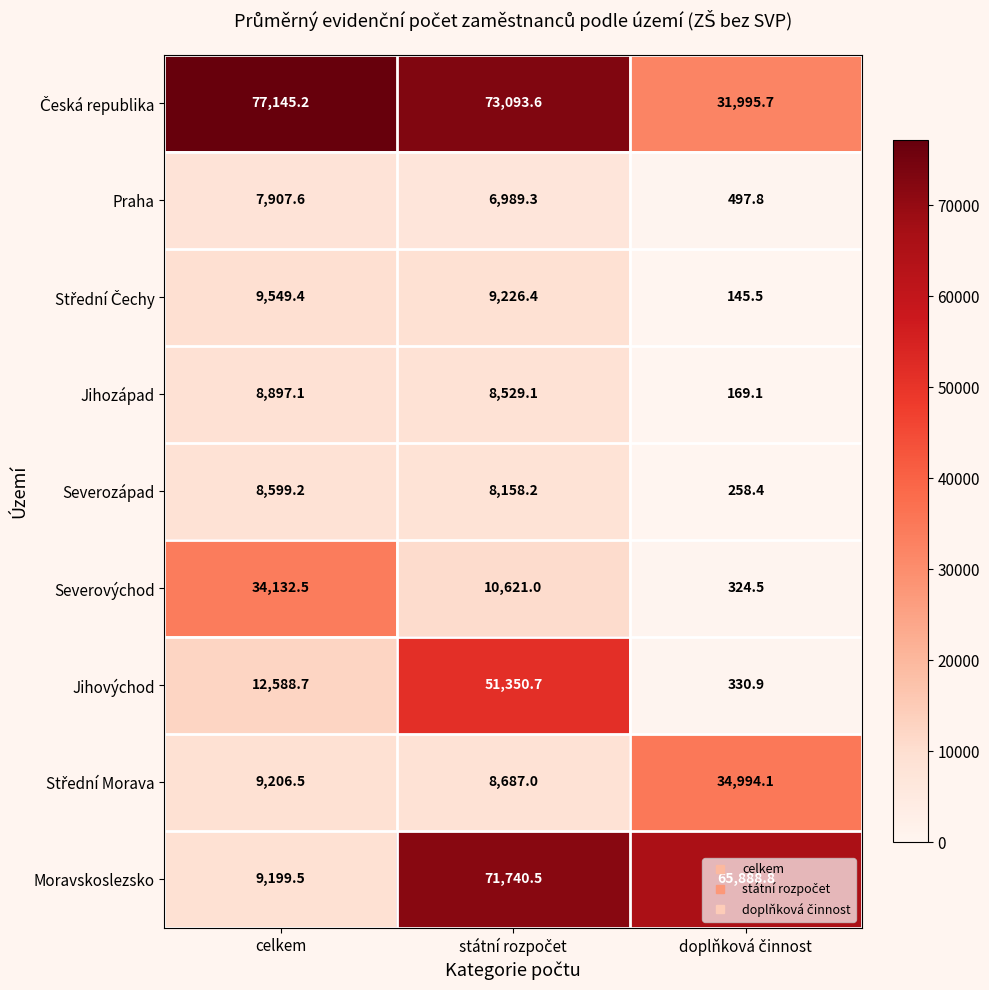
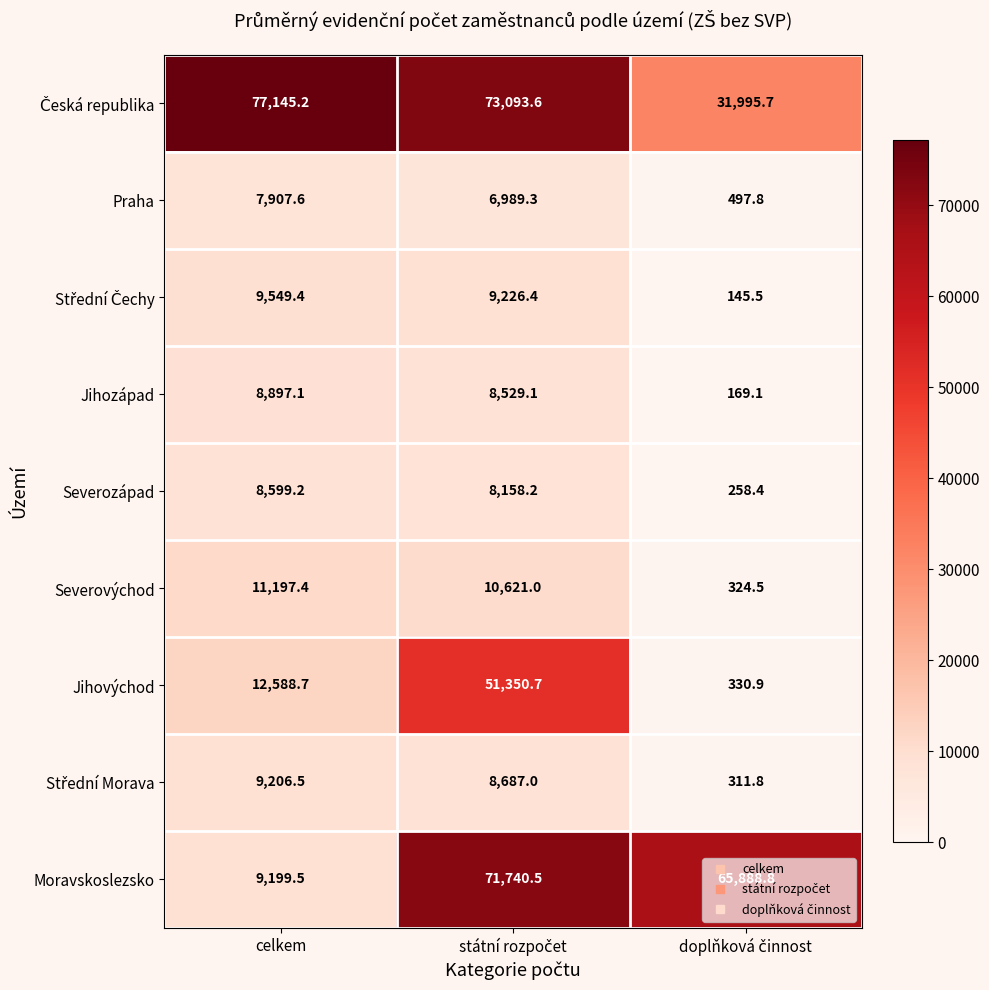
Severovýchod, celkem: 34,132.5 -> 11,197.4
Střední Morava, doplňková činnost: 34,994.1 -> 311.8
